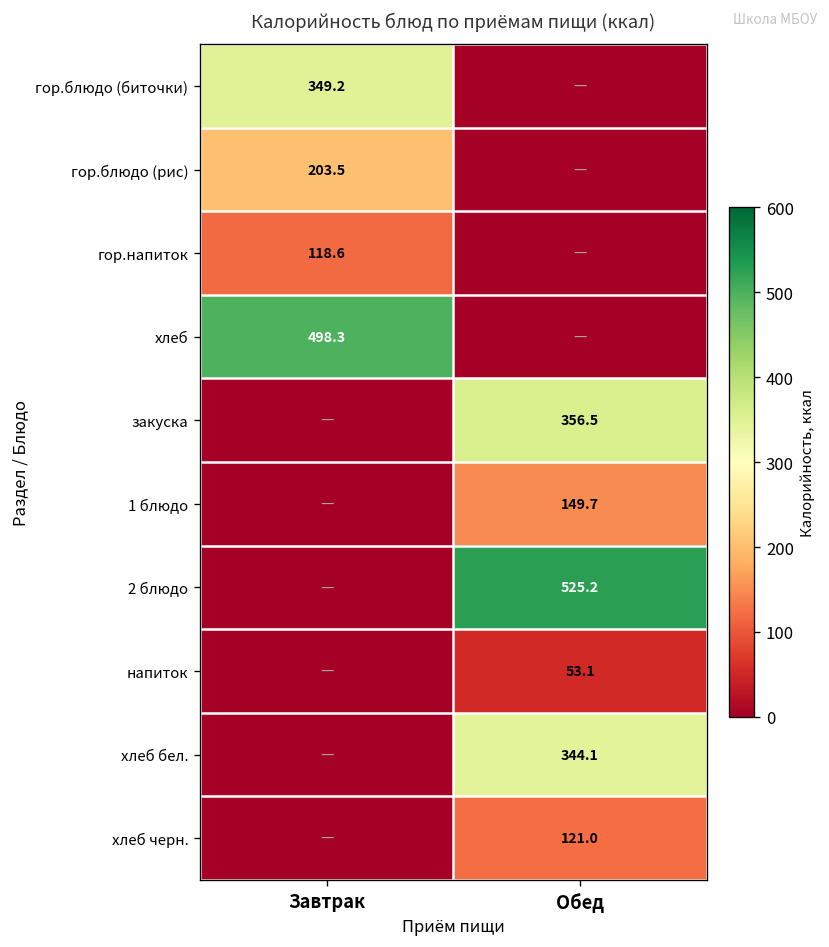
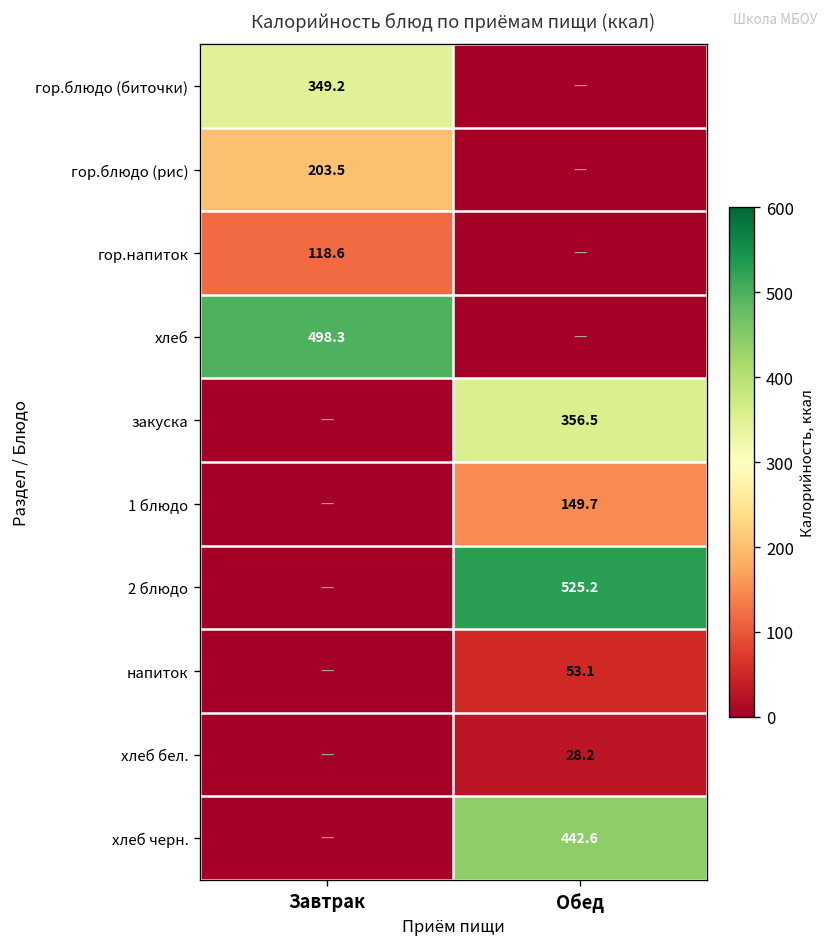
хлеб бел., Обед: 344.1 -> 28.2
хлеб черн., Обед: 121.0 -> 442.6
